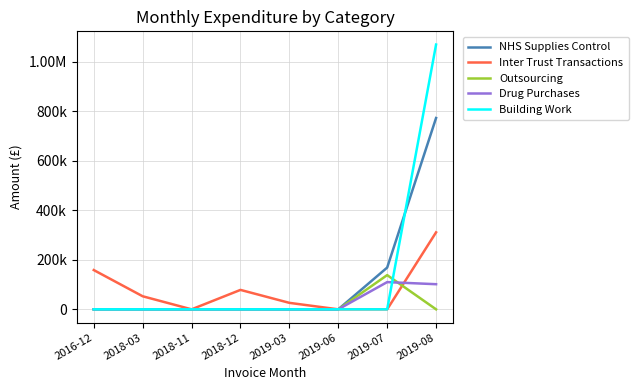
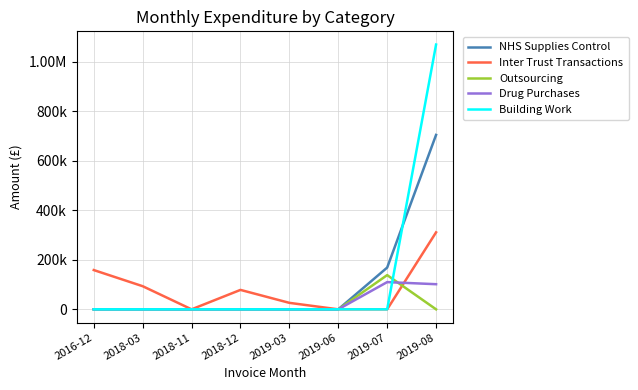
Inter Trust Transactions, 2018-03: 50000 -> 90000
NHS Supplies Control, 2019-08: 770000 -> 700000
